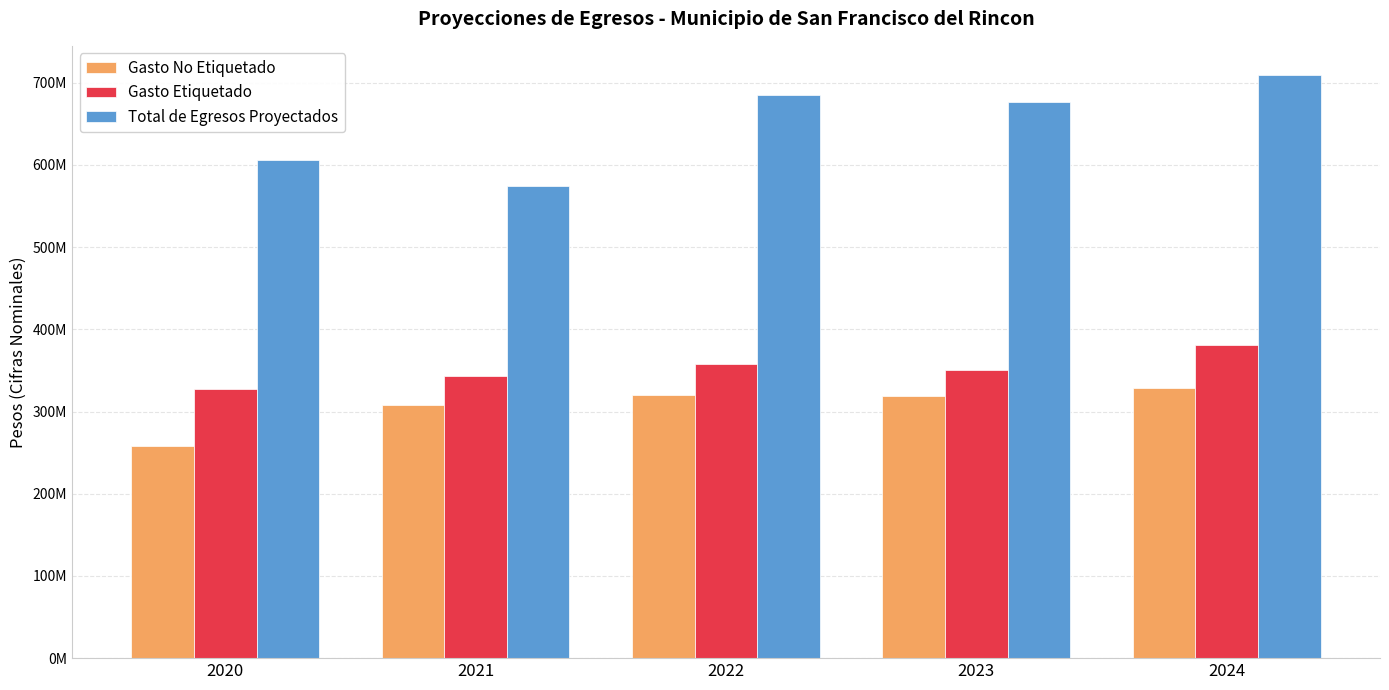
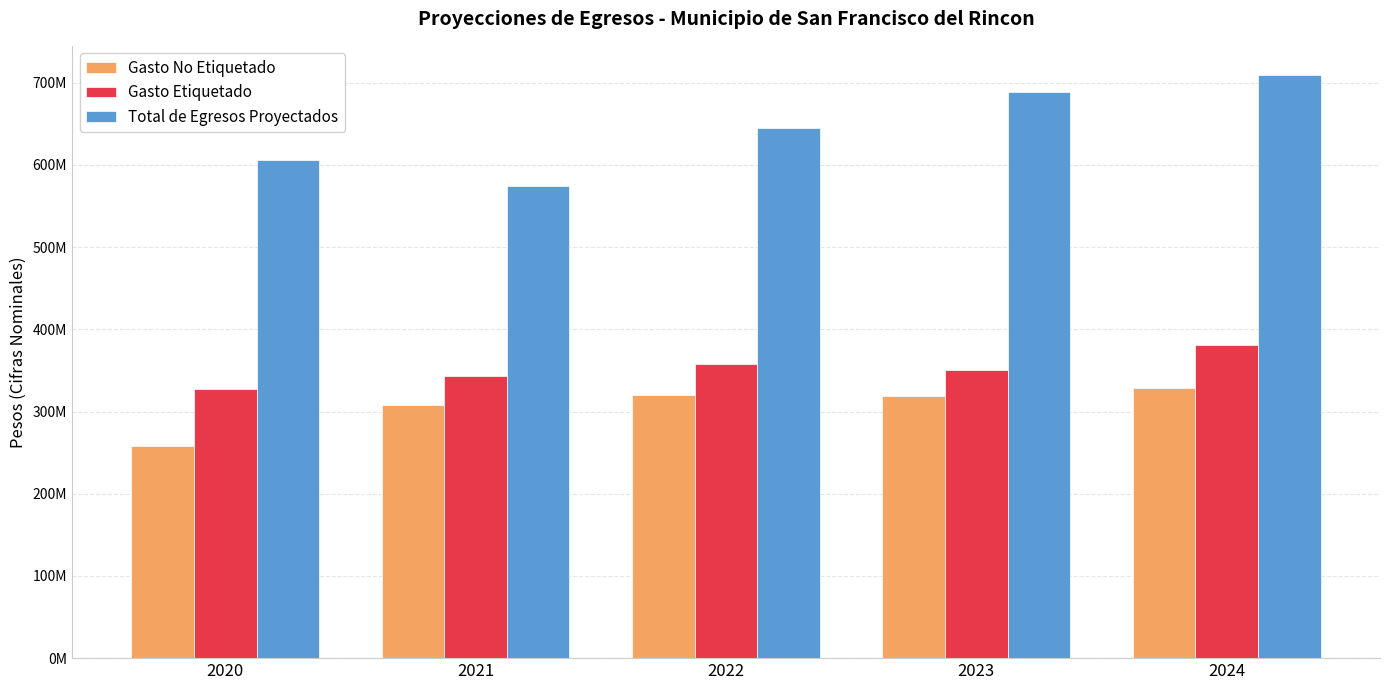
Total de Egresos Proyectados, 2022: 690000000 -> 650000000
Total de Egresos Proyectados, 2023: 680000000 -> 690000000
